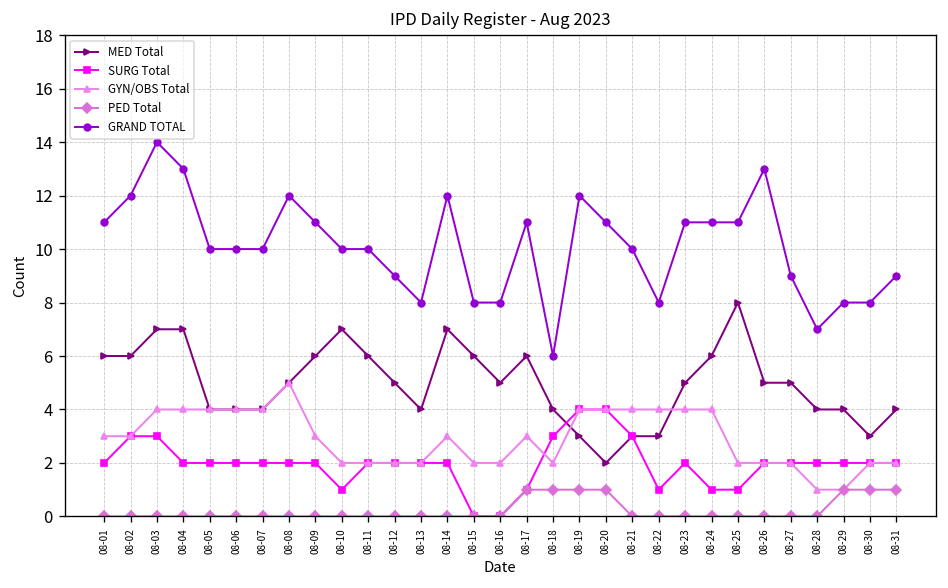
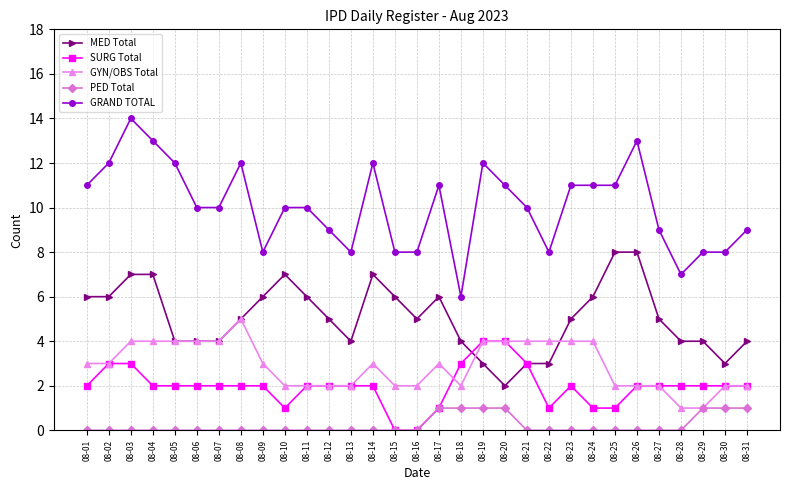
GRAND TOTAL, 08-05: 10 -> 12
GRAND TOTAL, 08-09: 11 -> 8
MED Total, 08-26: 5 -> 8
